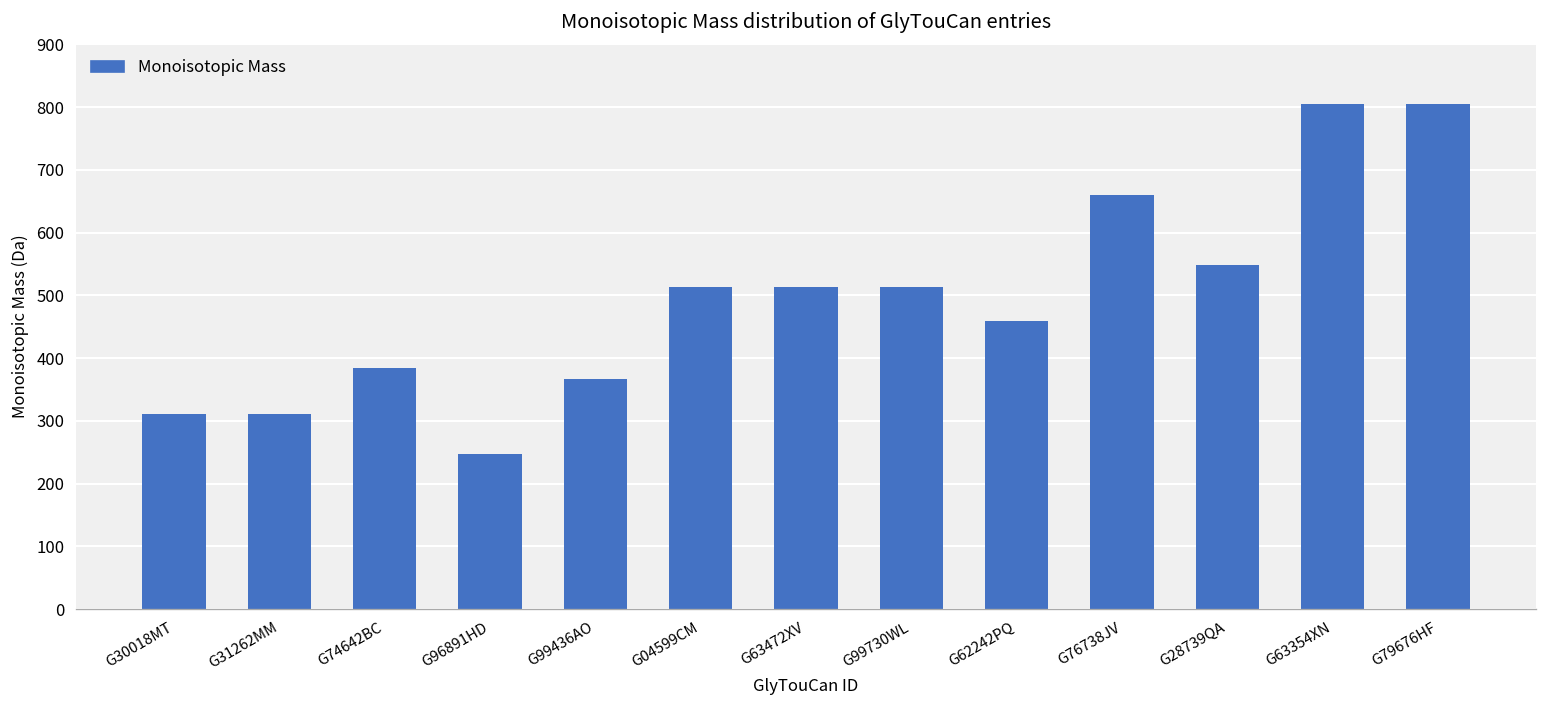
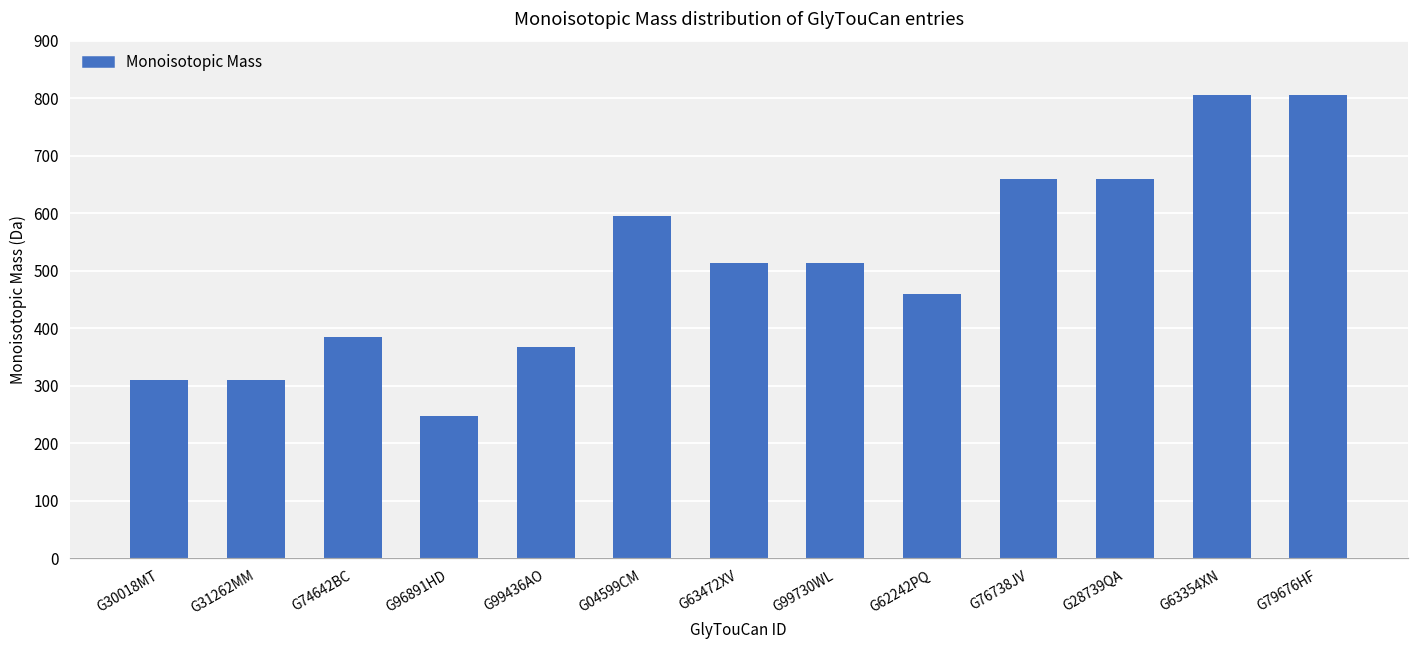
G04599CM: 510 -> 590
G28739QA: 550 -> 660
